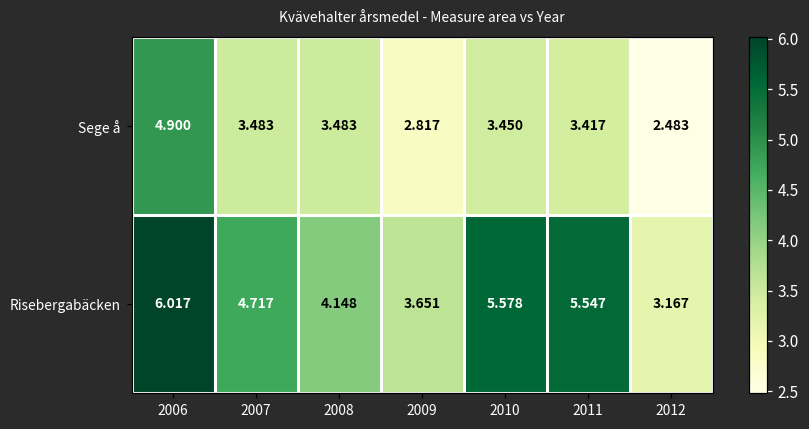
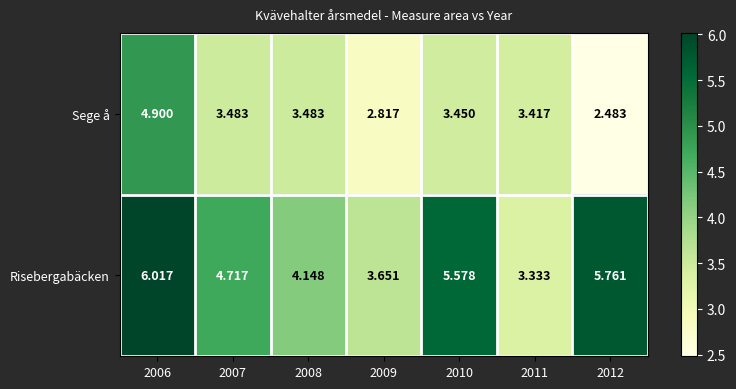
Risebergabäcken, 2011: 5.547 -> 3.333
Risebergabäcken, 2012: 3.167 -> 5.761
